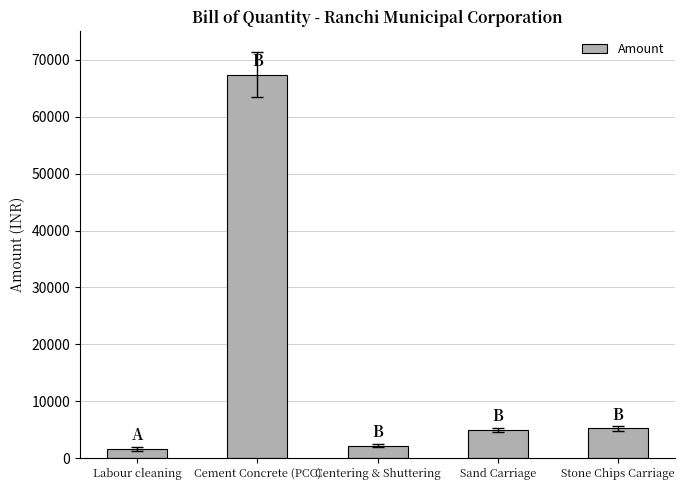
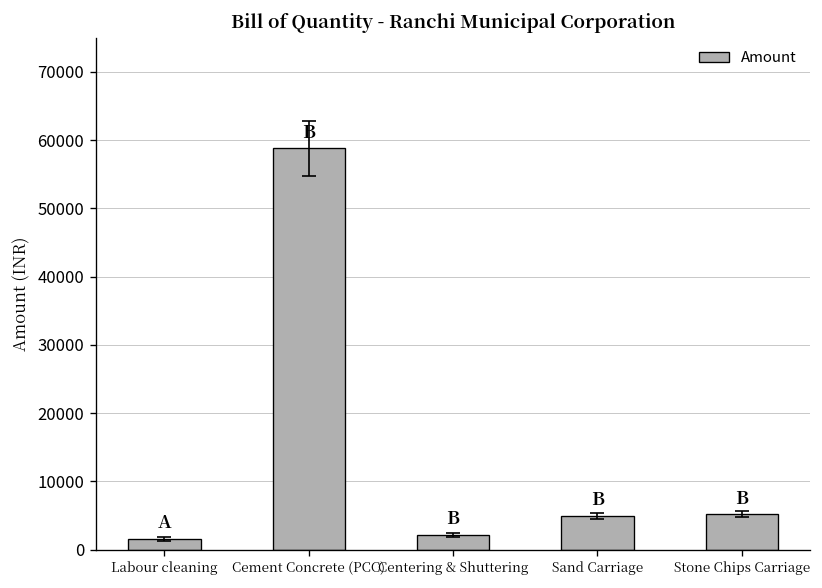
Amount, Cement Concrete (PCC): 67000 -> 59000
